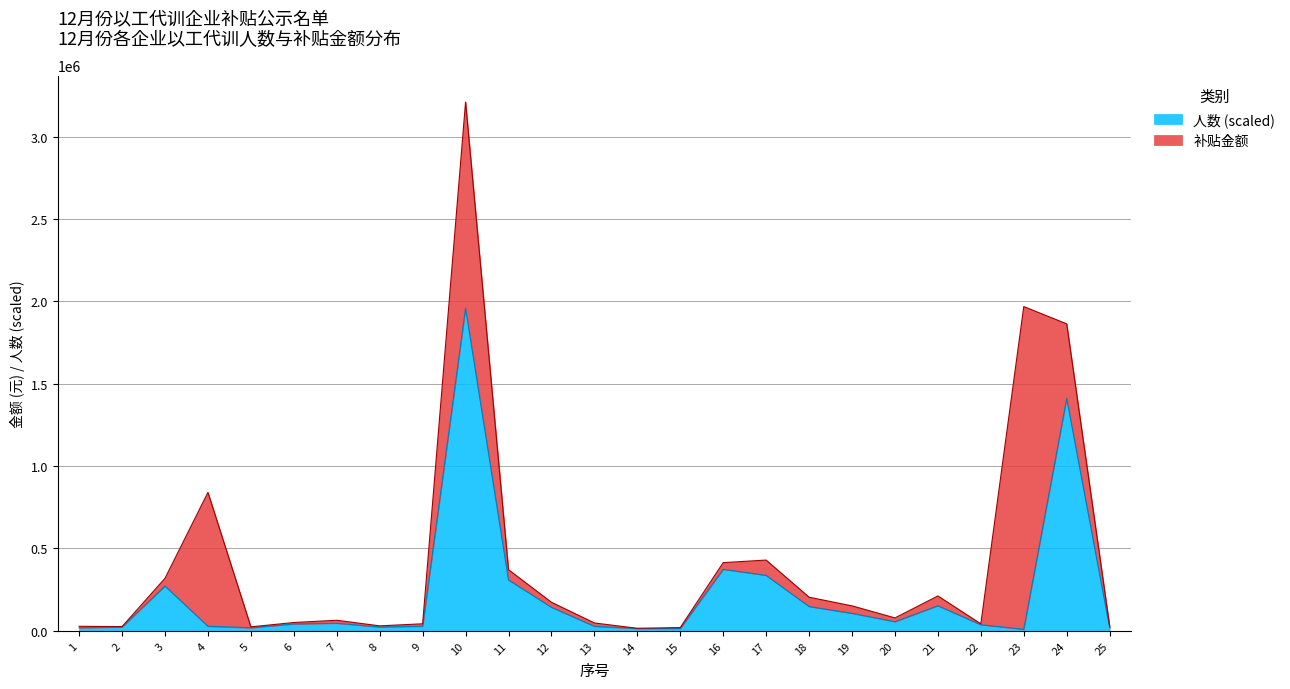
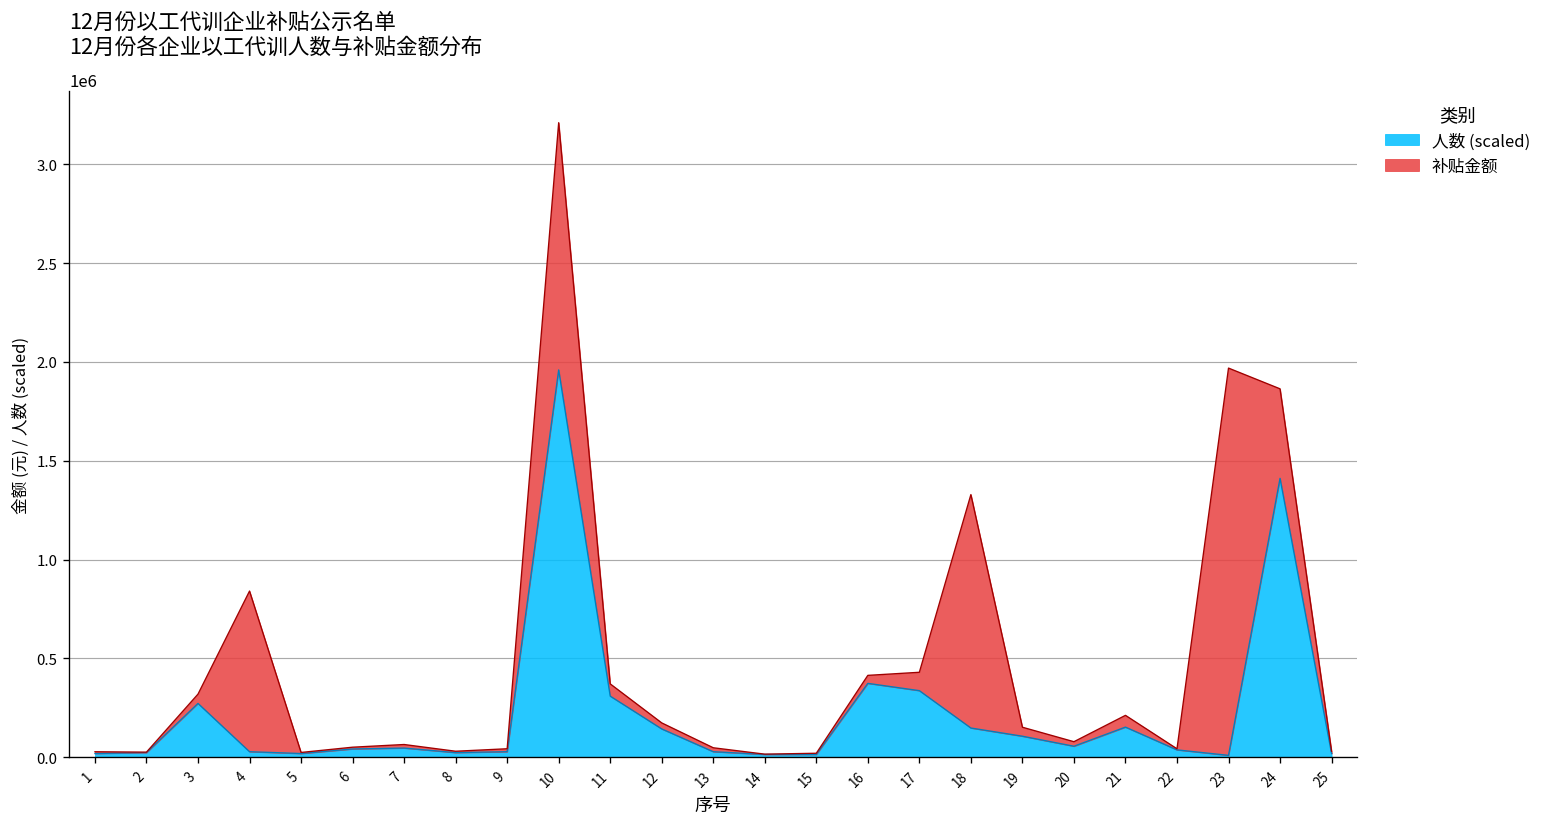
补贴金额, 18: 60000 -> 1180000
